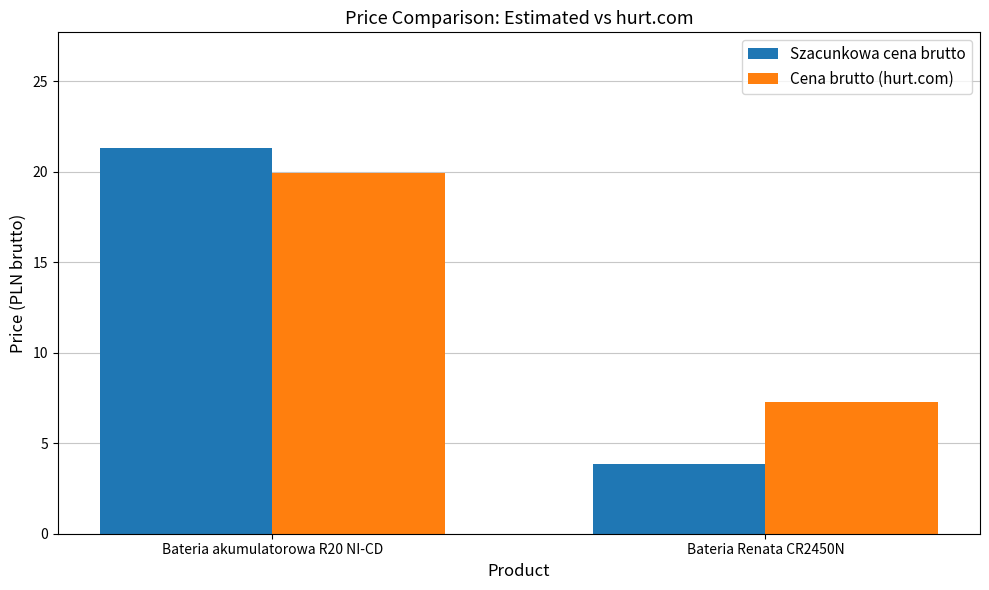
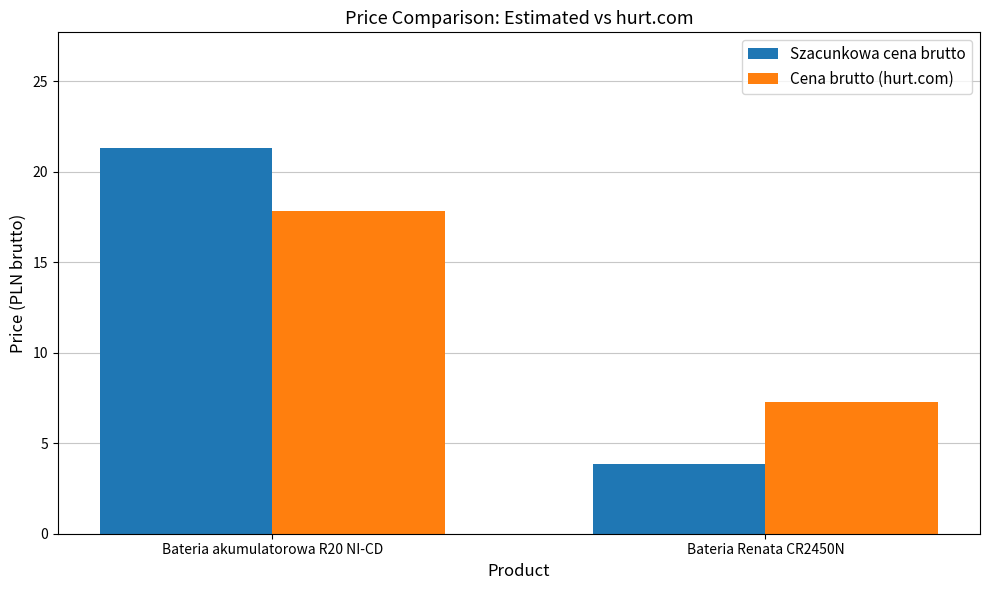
Cena brutto (hurt.com), Bateria akumulatorowa R20 NI-CD: 20.0 -> 17.8
